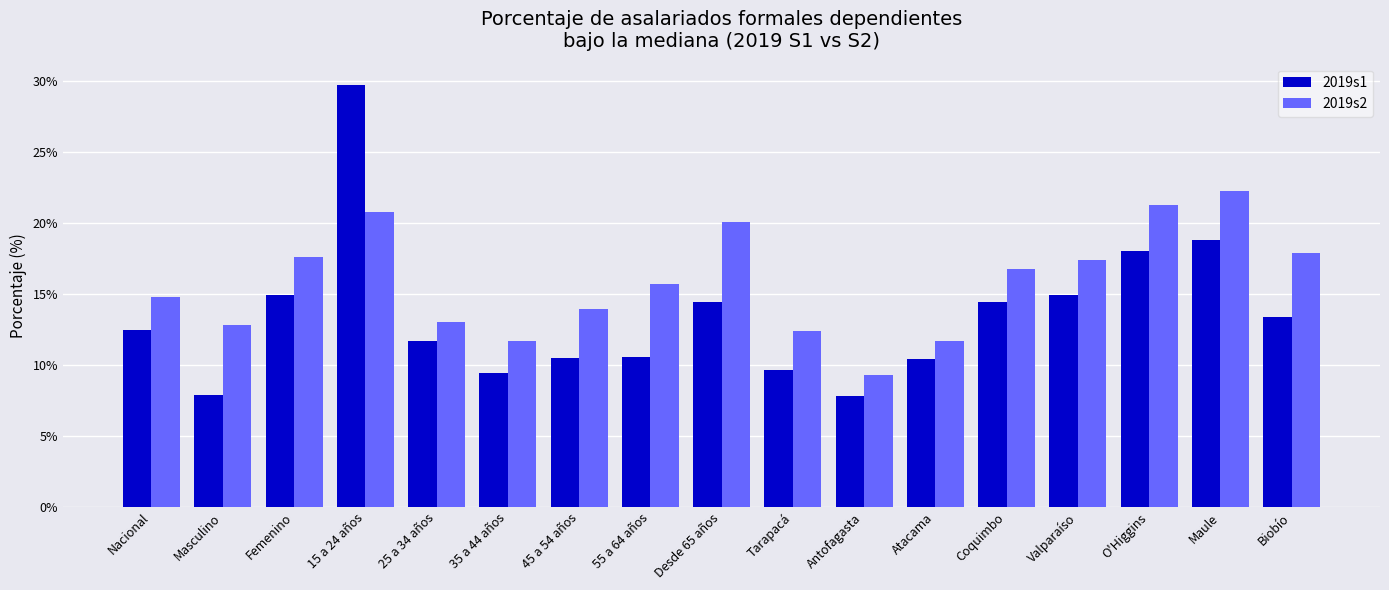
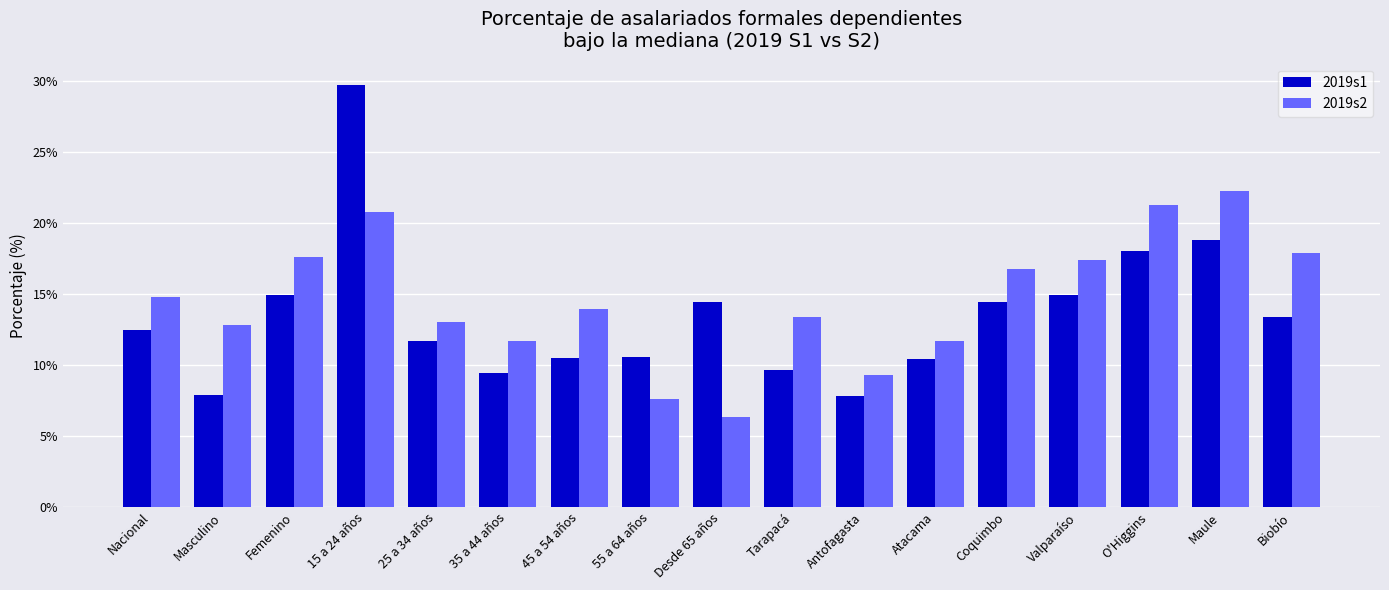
2019s2, 55 a 64 años: 15.7% -> 7.6%
2019s2, Desde 65 años: 20.1% -> 6.4%
2019s2, Tarapacá: 12.4% -> 13.3%
